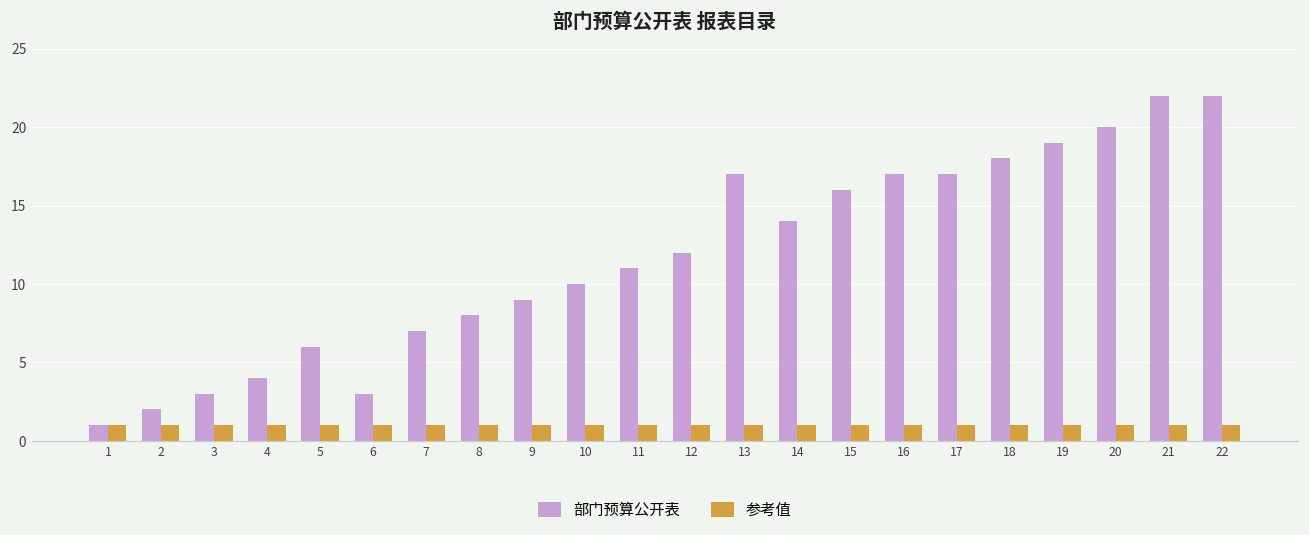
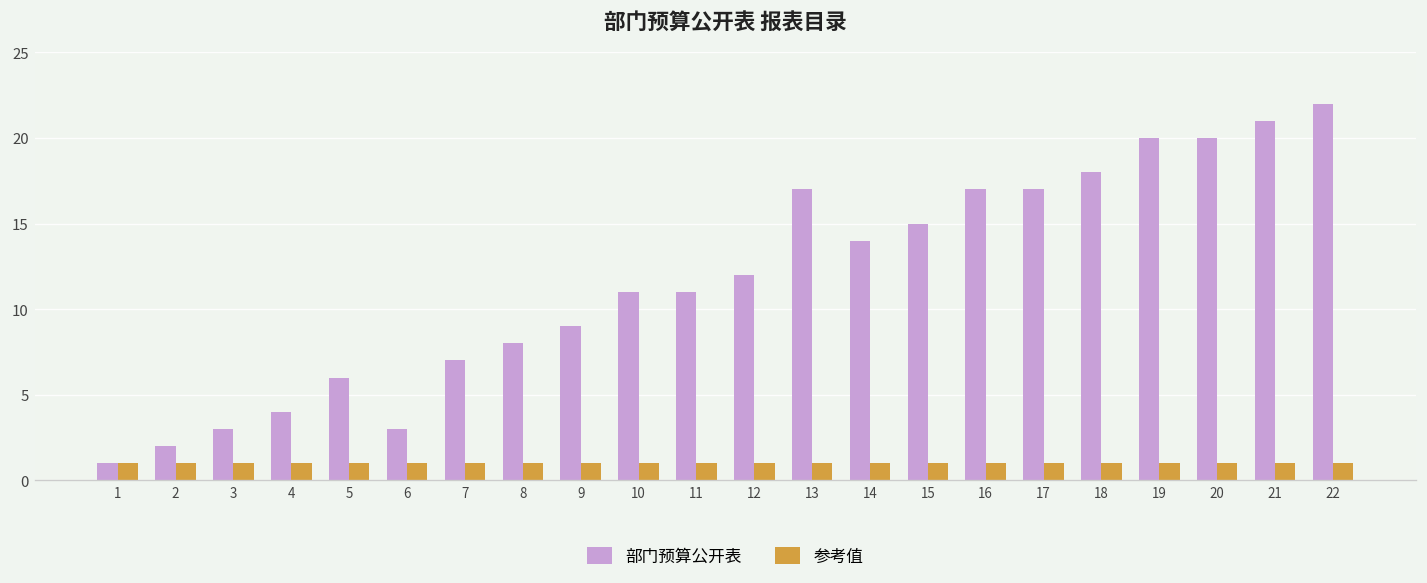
部门预算公开表, 10: 10 -> 11
部门预算公开表, 15: 16 -> 15
部门预算公开表, 19: 19 -> 20
部门预算公开表, 21: 22 -> 21
